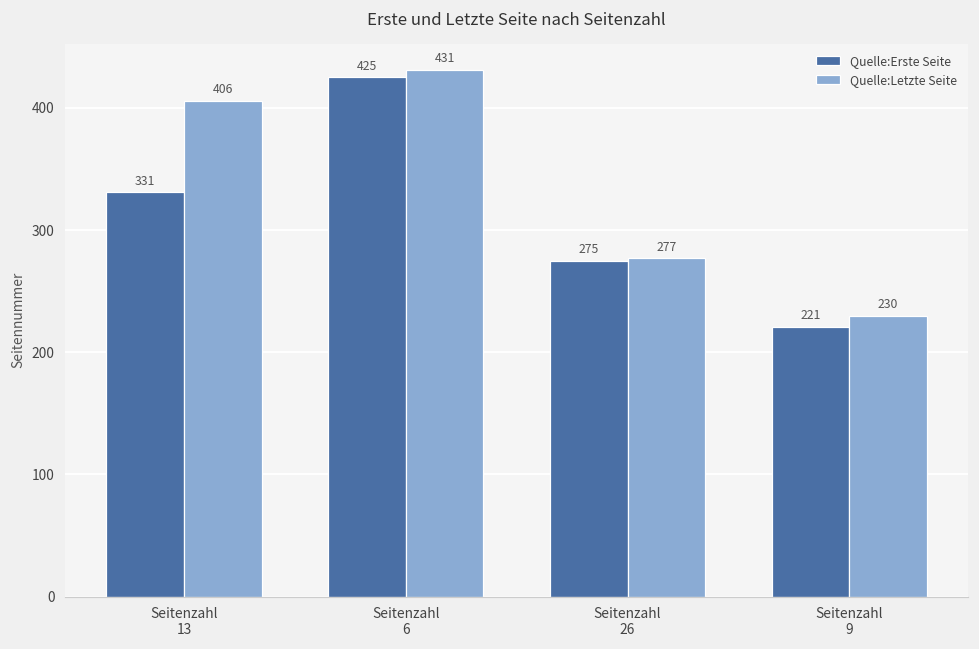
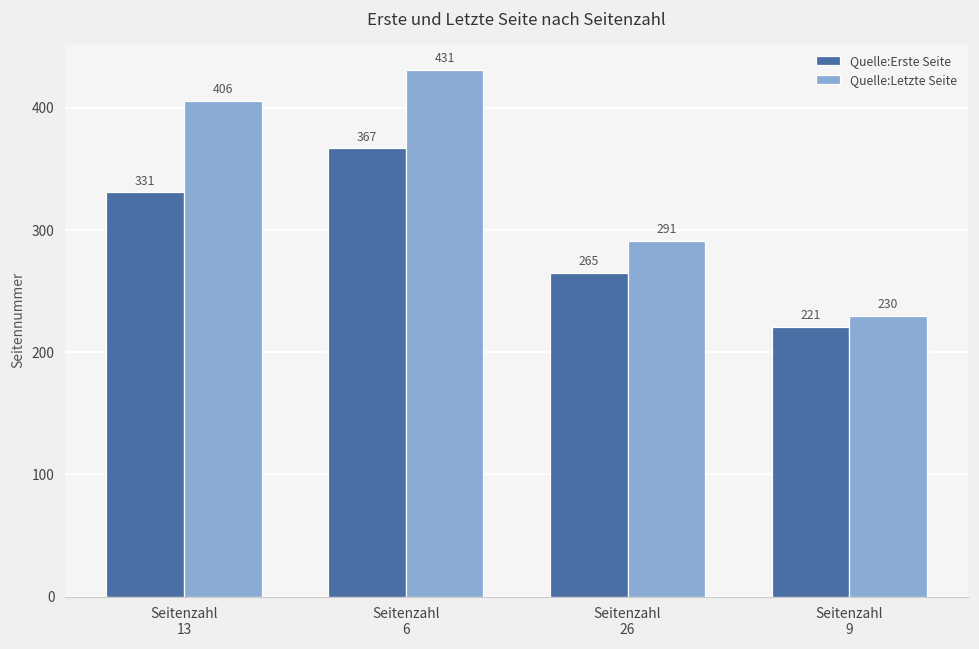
Quelle:Erste Seite, Seitenzahl 6: 425 -> 367
Quelle:Erste Seite, Seitenzahl 26: 275 -> 265
Quelle:Letzte Seite, Seitenzahl 26: 277 -> 291
